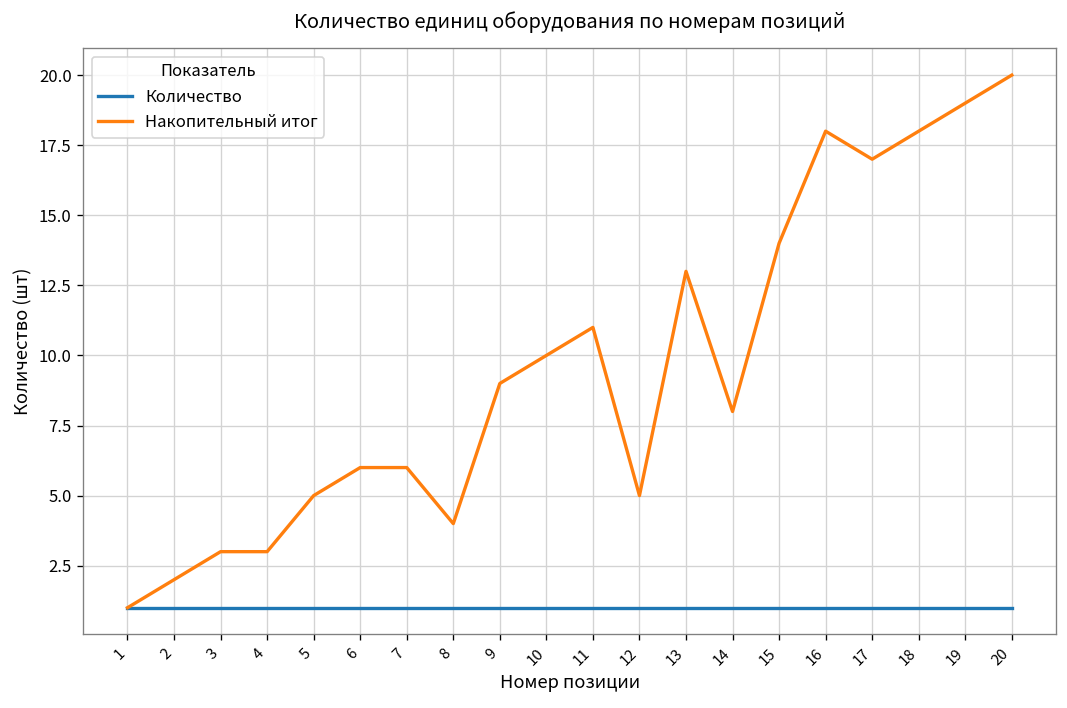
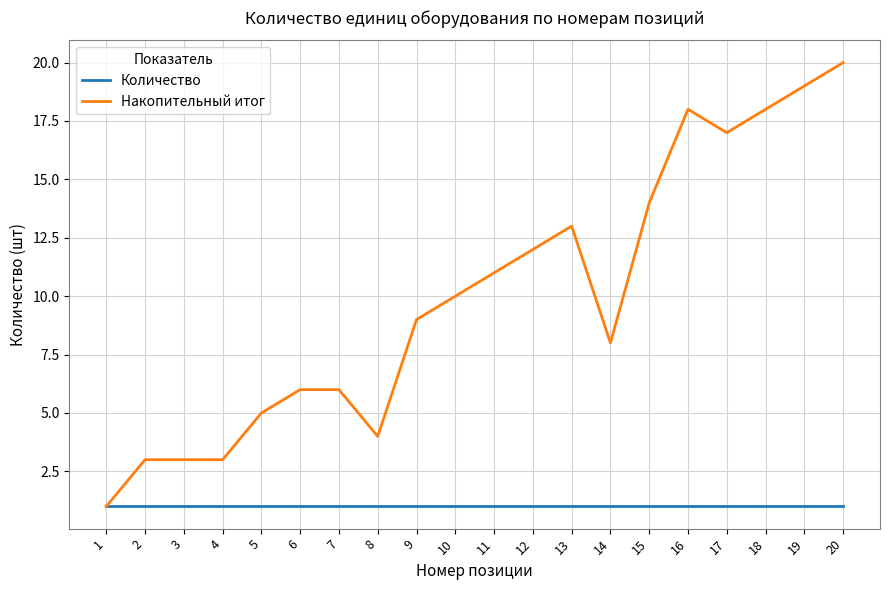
Накопительный итог, 2: 2 -> 3
Накопительный итог, 12: 5 -> 12
